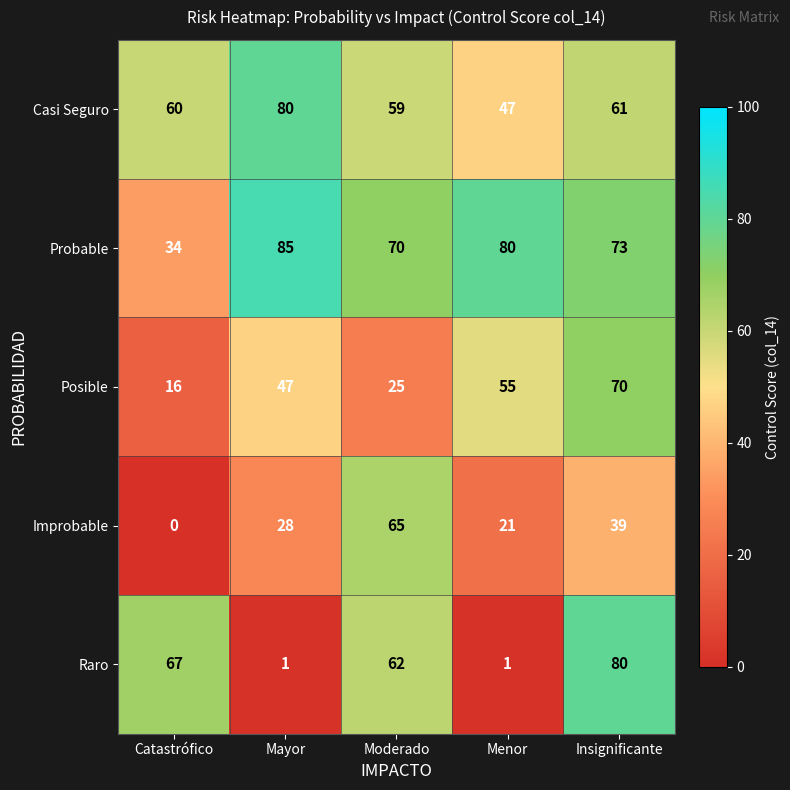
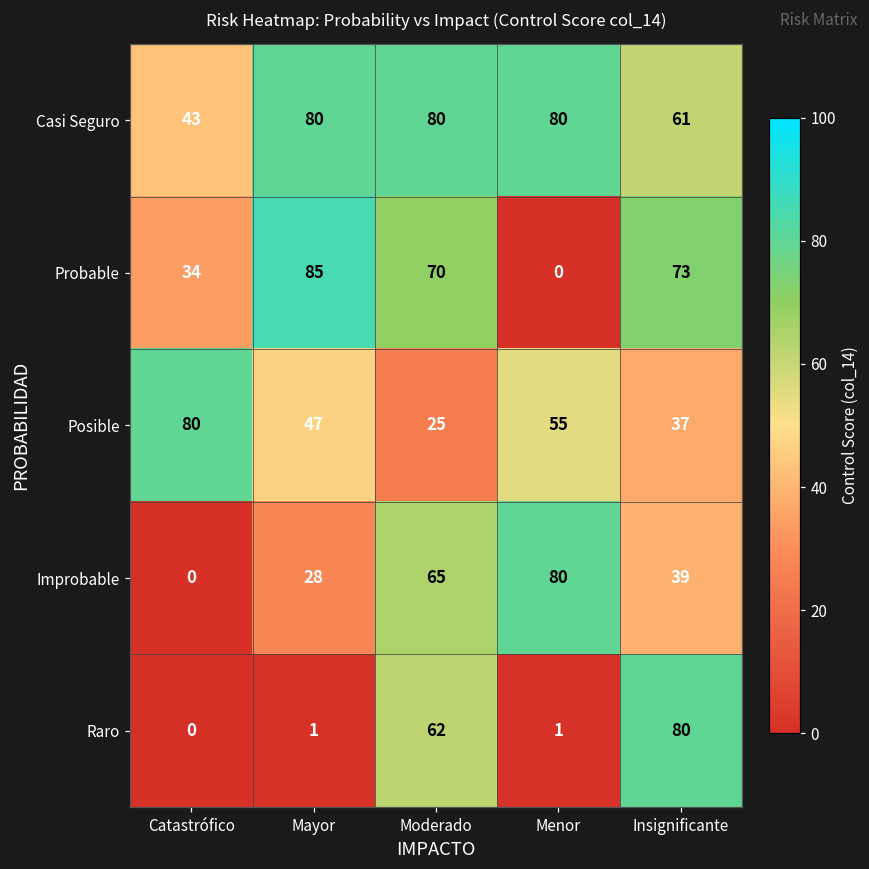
Casi Seguro, Catastrófico: 60 -> 43
Casi Seguro, Moderado: 59 -> 80
Casi Seguro, Menor: 47 -> 80
Probable, Menor: 80 -> 0
Posible, Catastrófico: 16 -> 80
Posible, Insignificante: 70 -> 37
Improbable, Menor: 21 -> 80
Raro, Catastrófico: 67 -> 0
